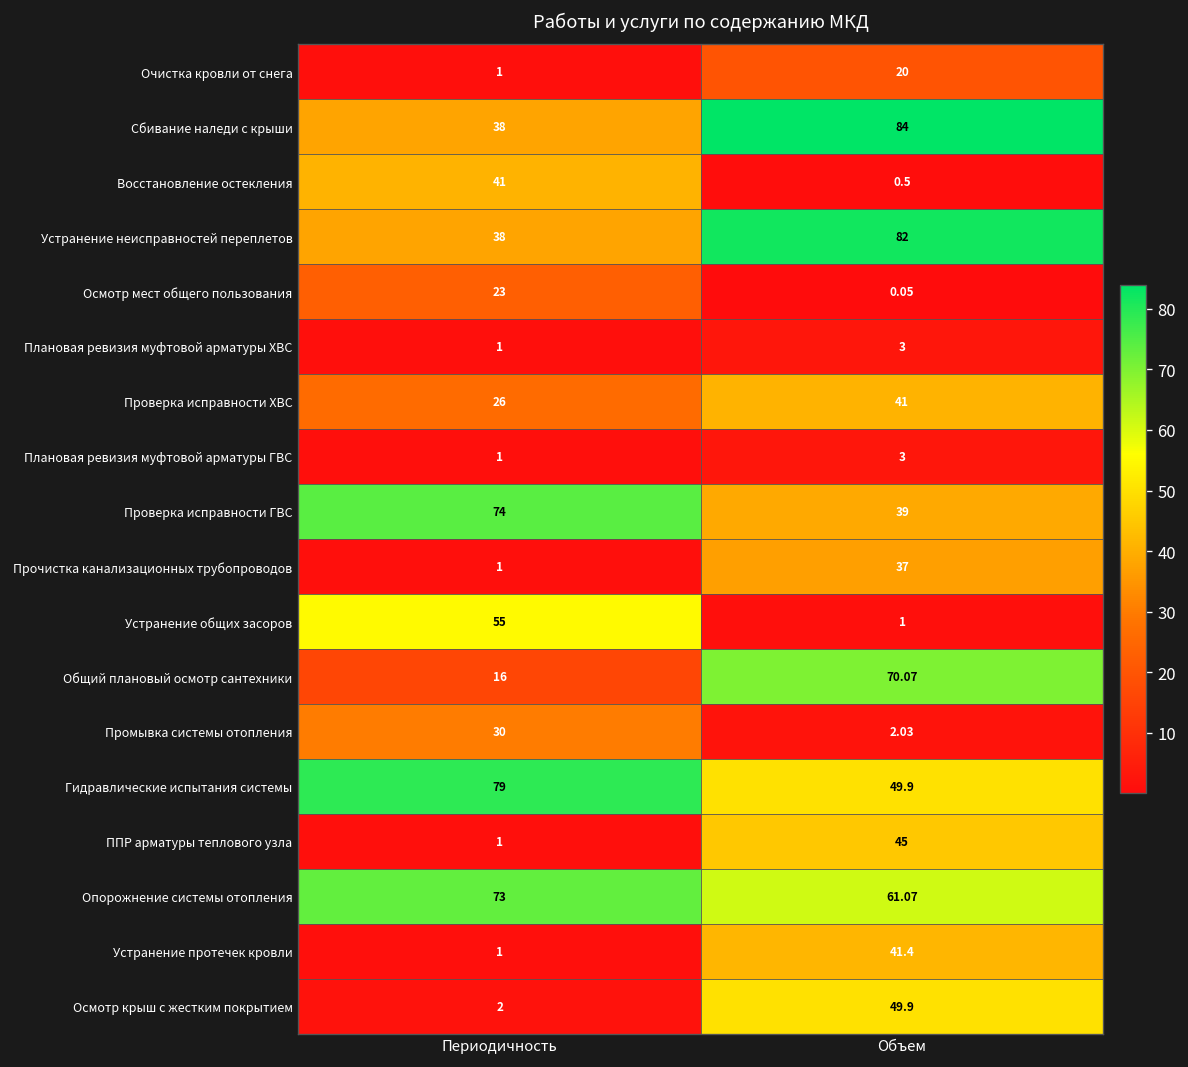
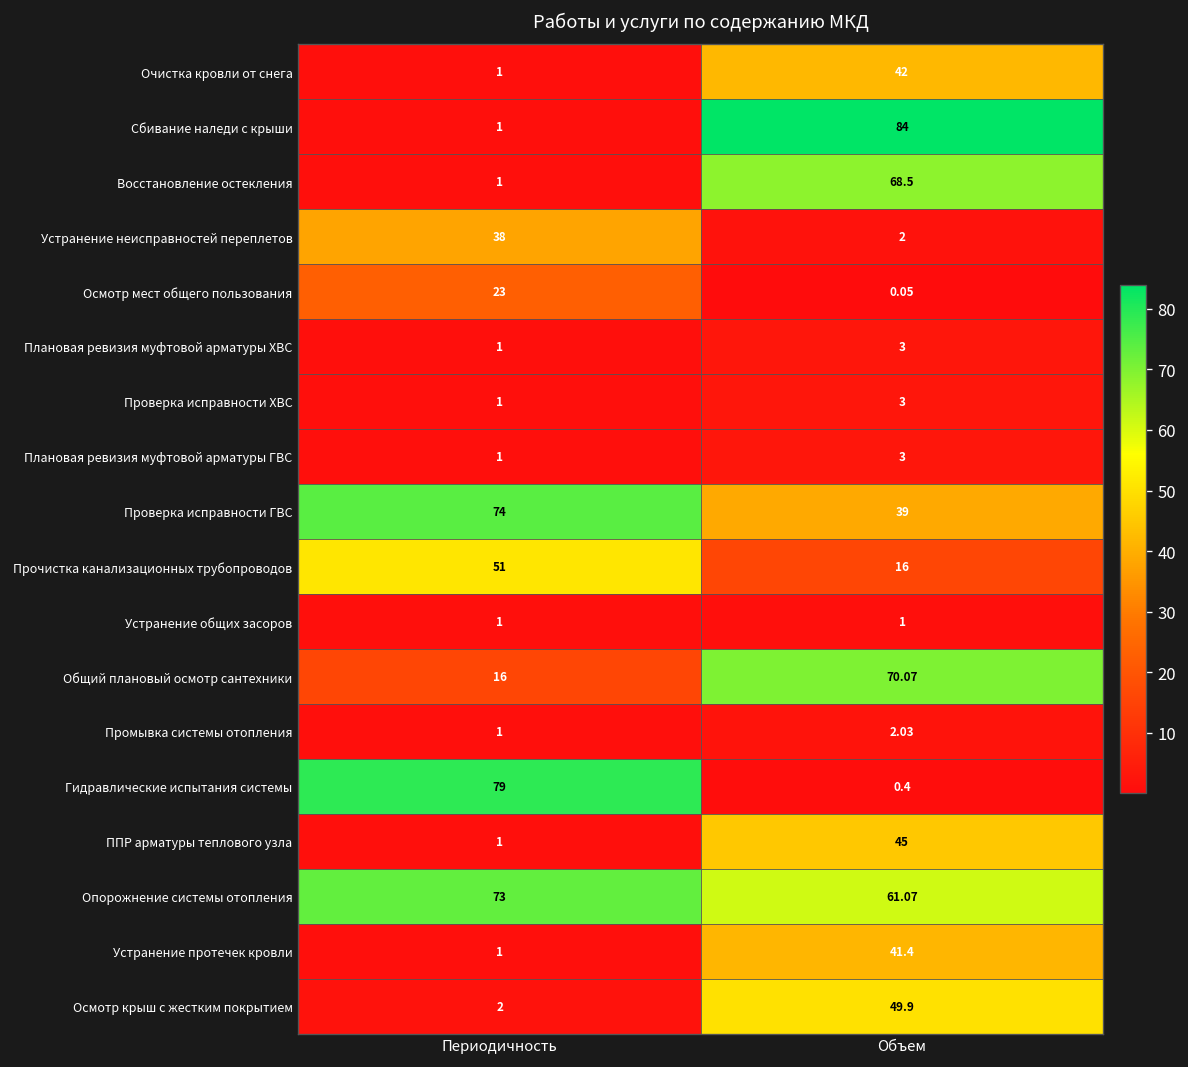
Очистка кровли от снега, Объем: 20 -> 42
Сбивание наледи с крыши, Периодичность: 38 -> 1
Восстановление остекления, Периодичность: 41 -> 1
Восстановление остекления, Объем: 0.5 -> 68.5
Устранение неисправностей переплетов, Объем: 82 -> 2
Проверка исправности ХВС, Периодичность: 26 -> 1
Проверка исправности ХВС, Объем: 41 -> 3
Прочистка канализационных трубопроводов, Периодичность: 1 -> 51
Прочистка канализационных трубопроводов, Объем: 37 -> 16
Устранение общих засоров, Периодичность: 55 -> 1
Промывка системы отопления, Периодичность: 30 -> 1
Гидравлические испытания системы, Объем: 49.9 -> 0.4
